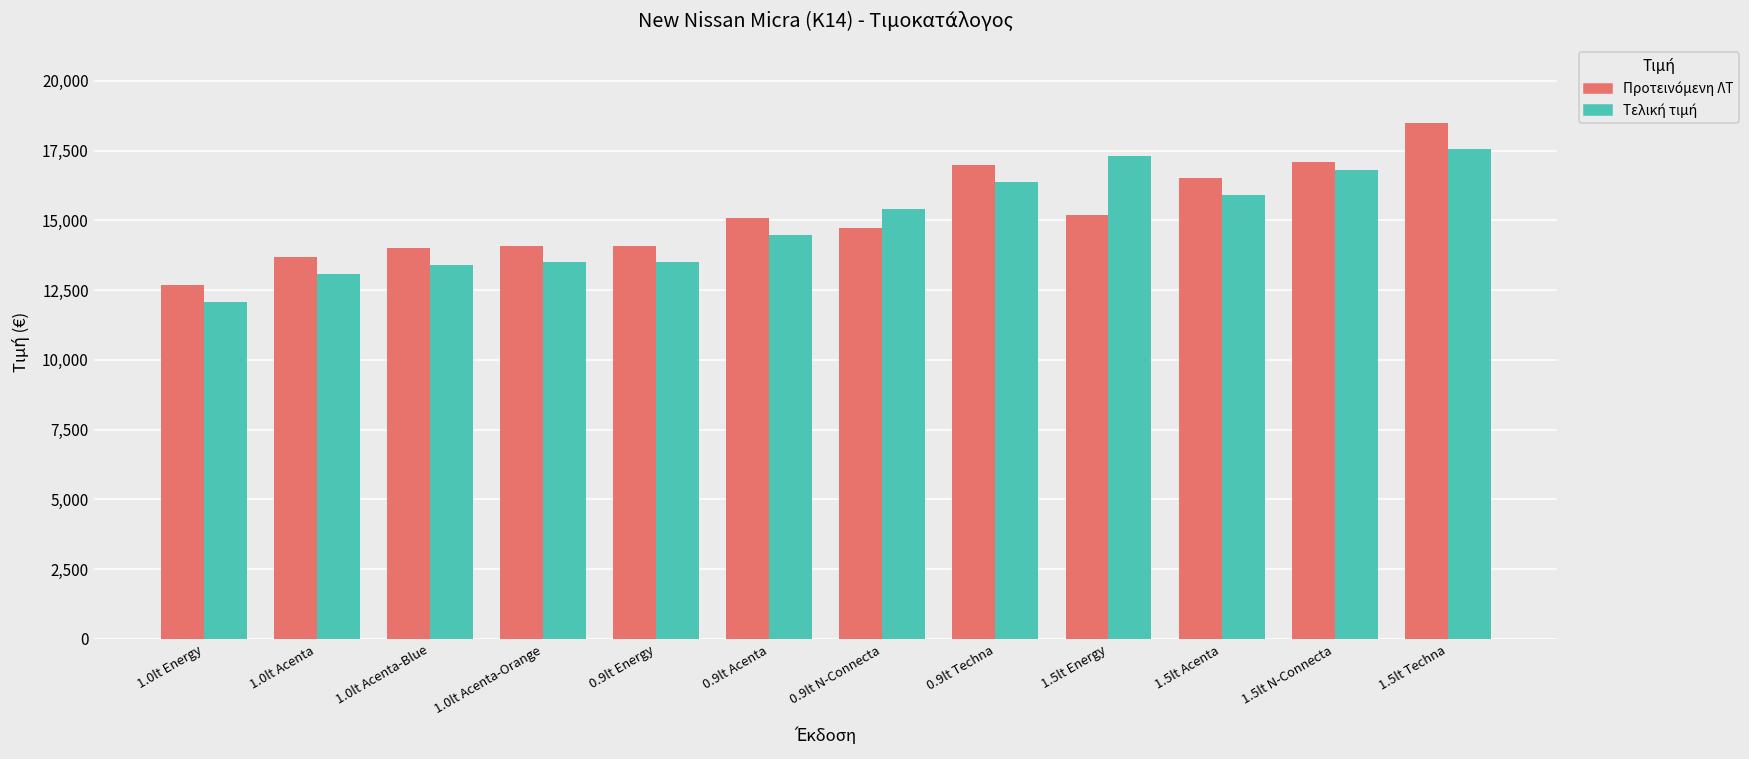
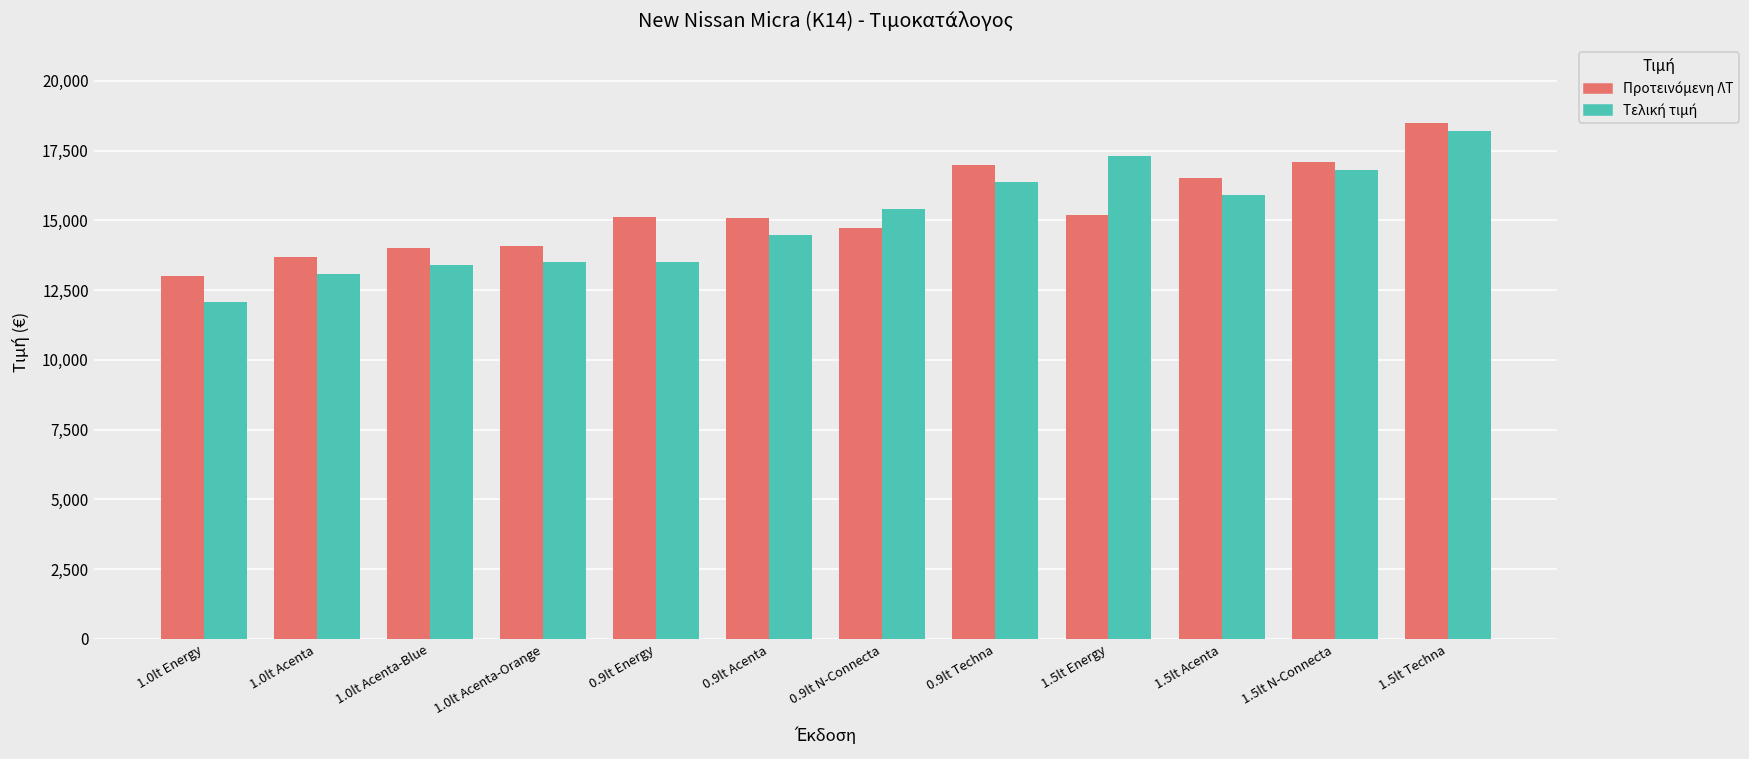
Προτεινόμενη ΛΤ, 1.0lt Energy: 12,700 -> 13,000
Προτεινόμενη ΛΤ, 0.9lt Energy: 14,100 -> 15,100
Τελική τιμή, 1.5lt Techna: 17,500 -> 18,200
